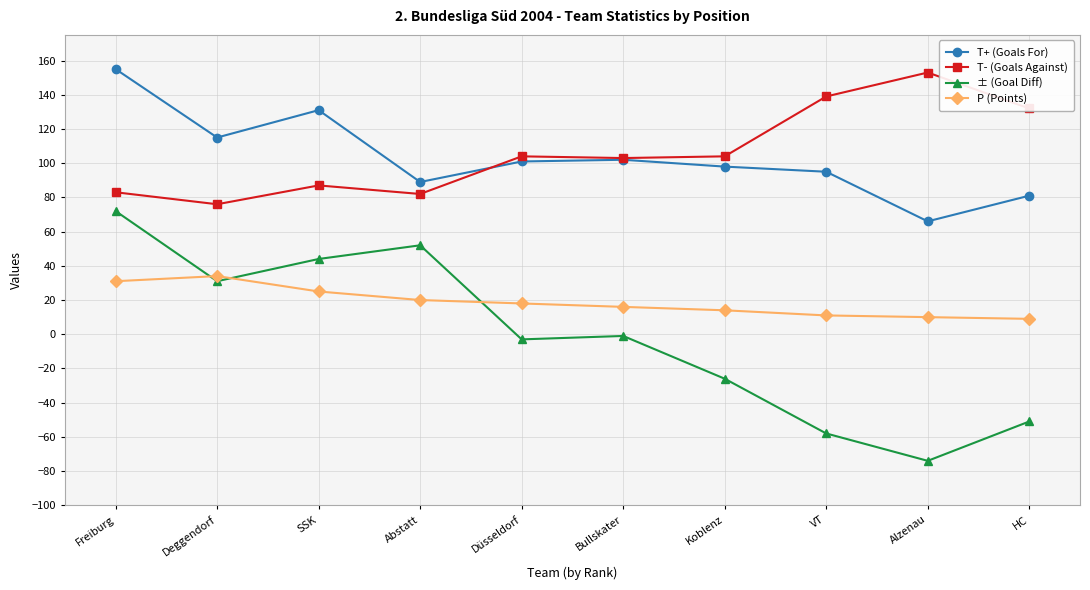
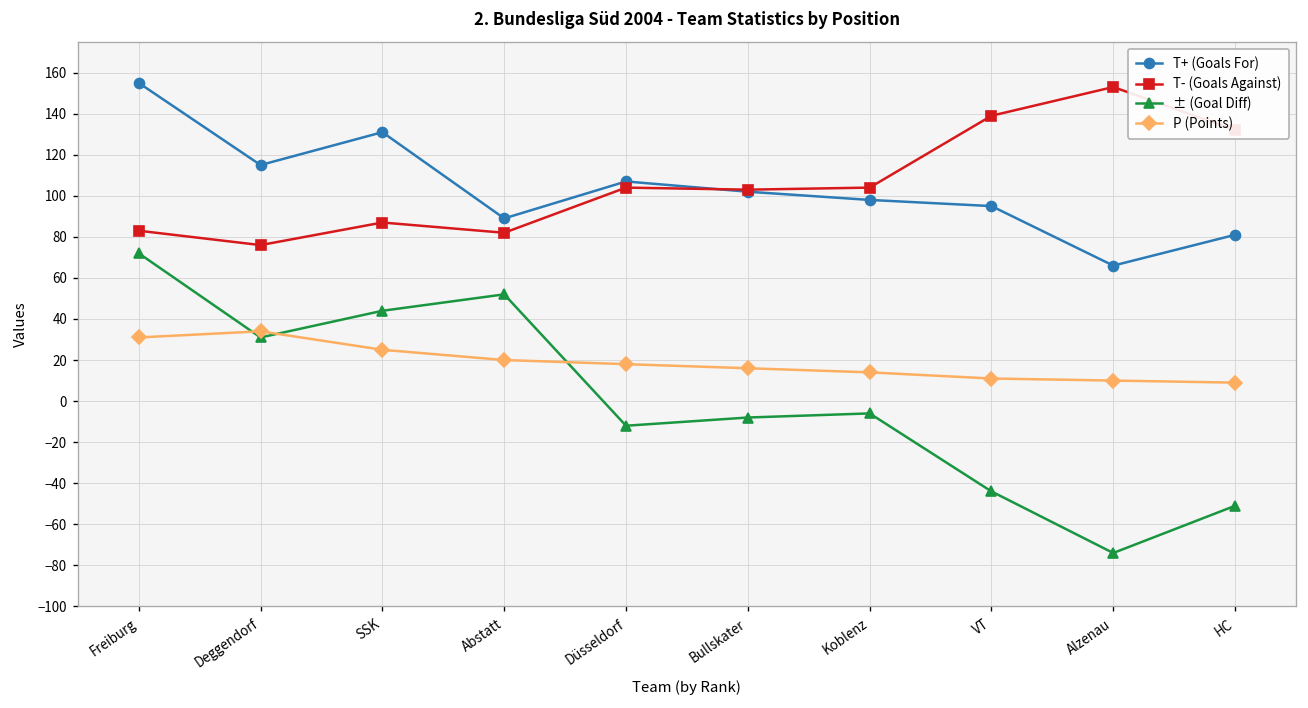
T+ (Goals For), Düsseldorf: 101 -> 107
± (Goal Diff), Düsseldorf: -3 -> -12
± (Goal Diff), Bullskater: -1 -> -8
± (Goal Diff), Koblenz: -26 -> -6
± (Goal Diff), VT: -58 -> -44
